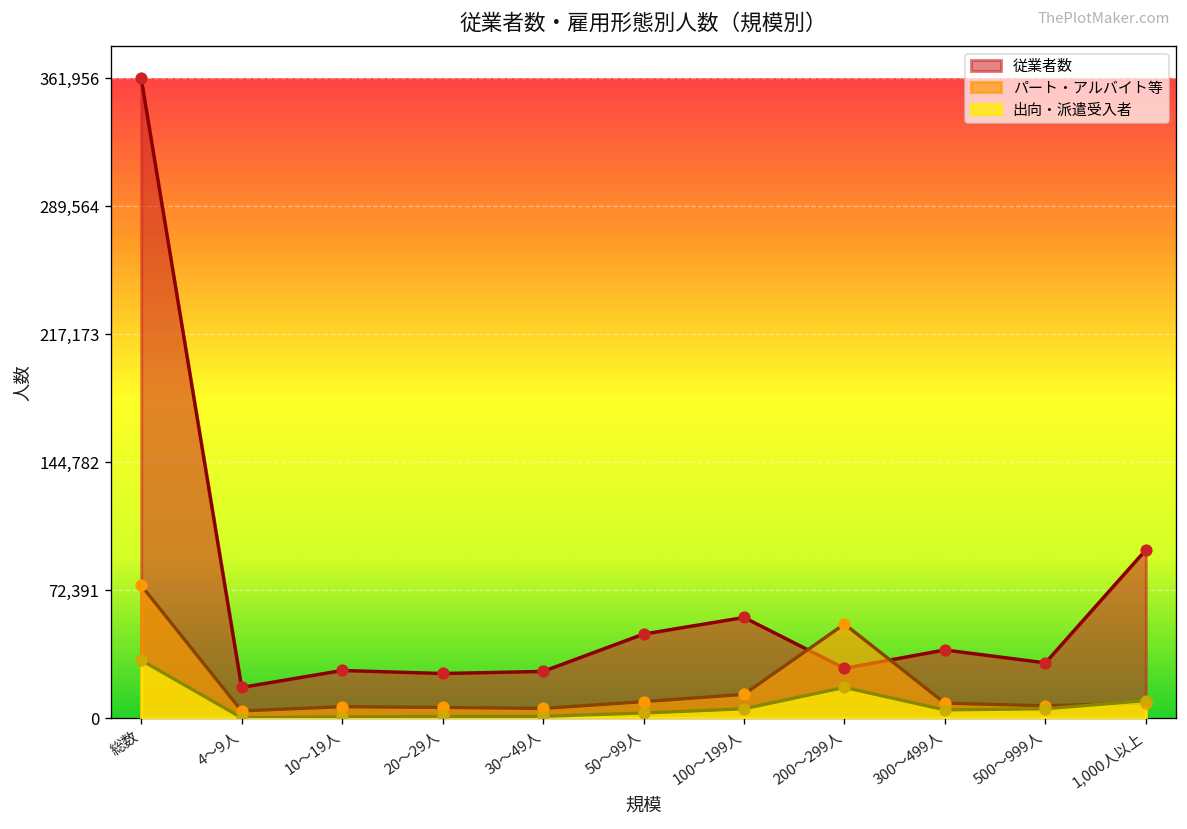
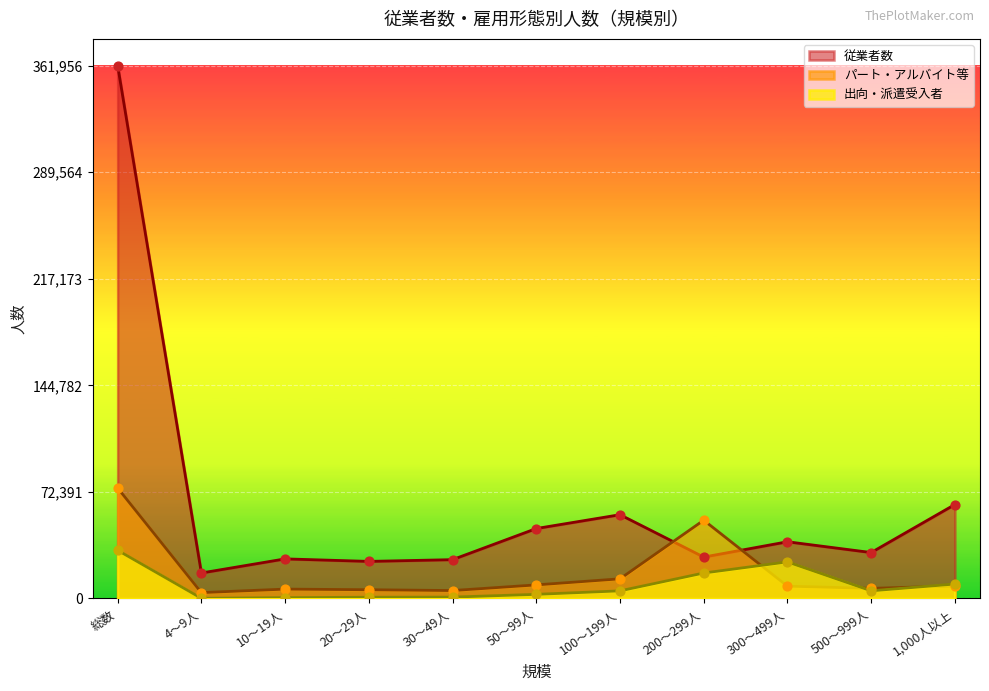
出向・派遣受入者, 300～499人: 5,000 -> 25,000
従業者数, 1,000人以上: 95,000 -> 64,000
